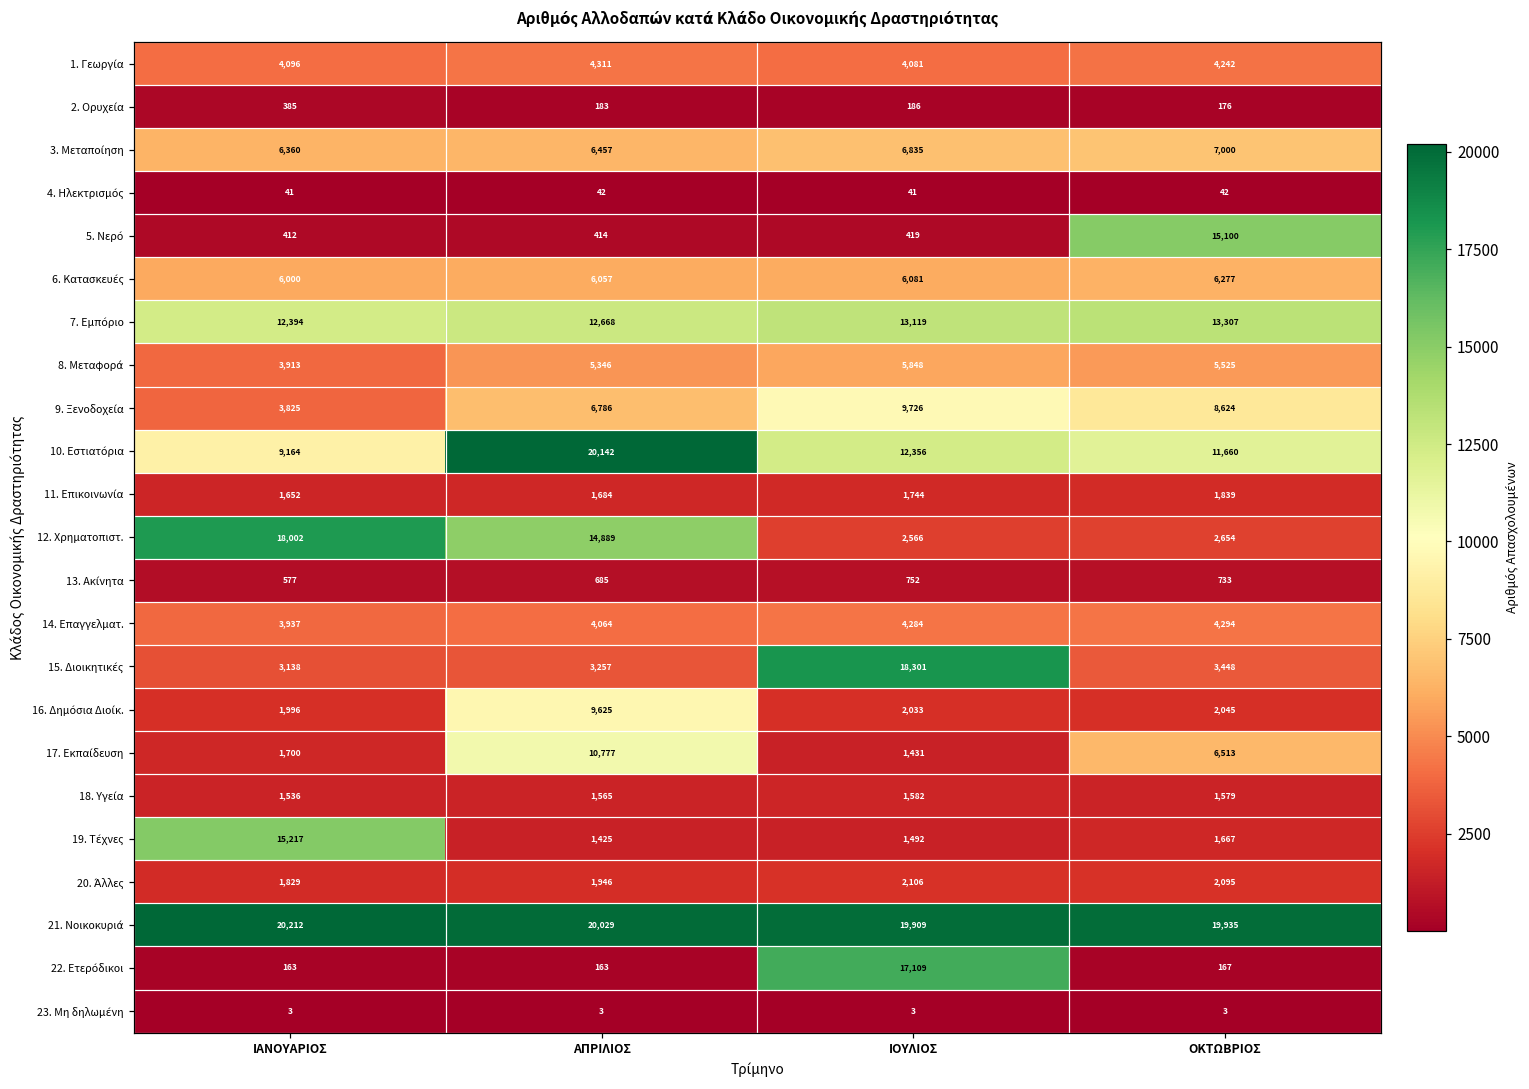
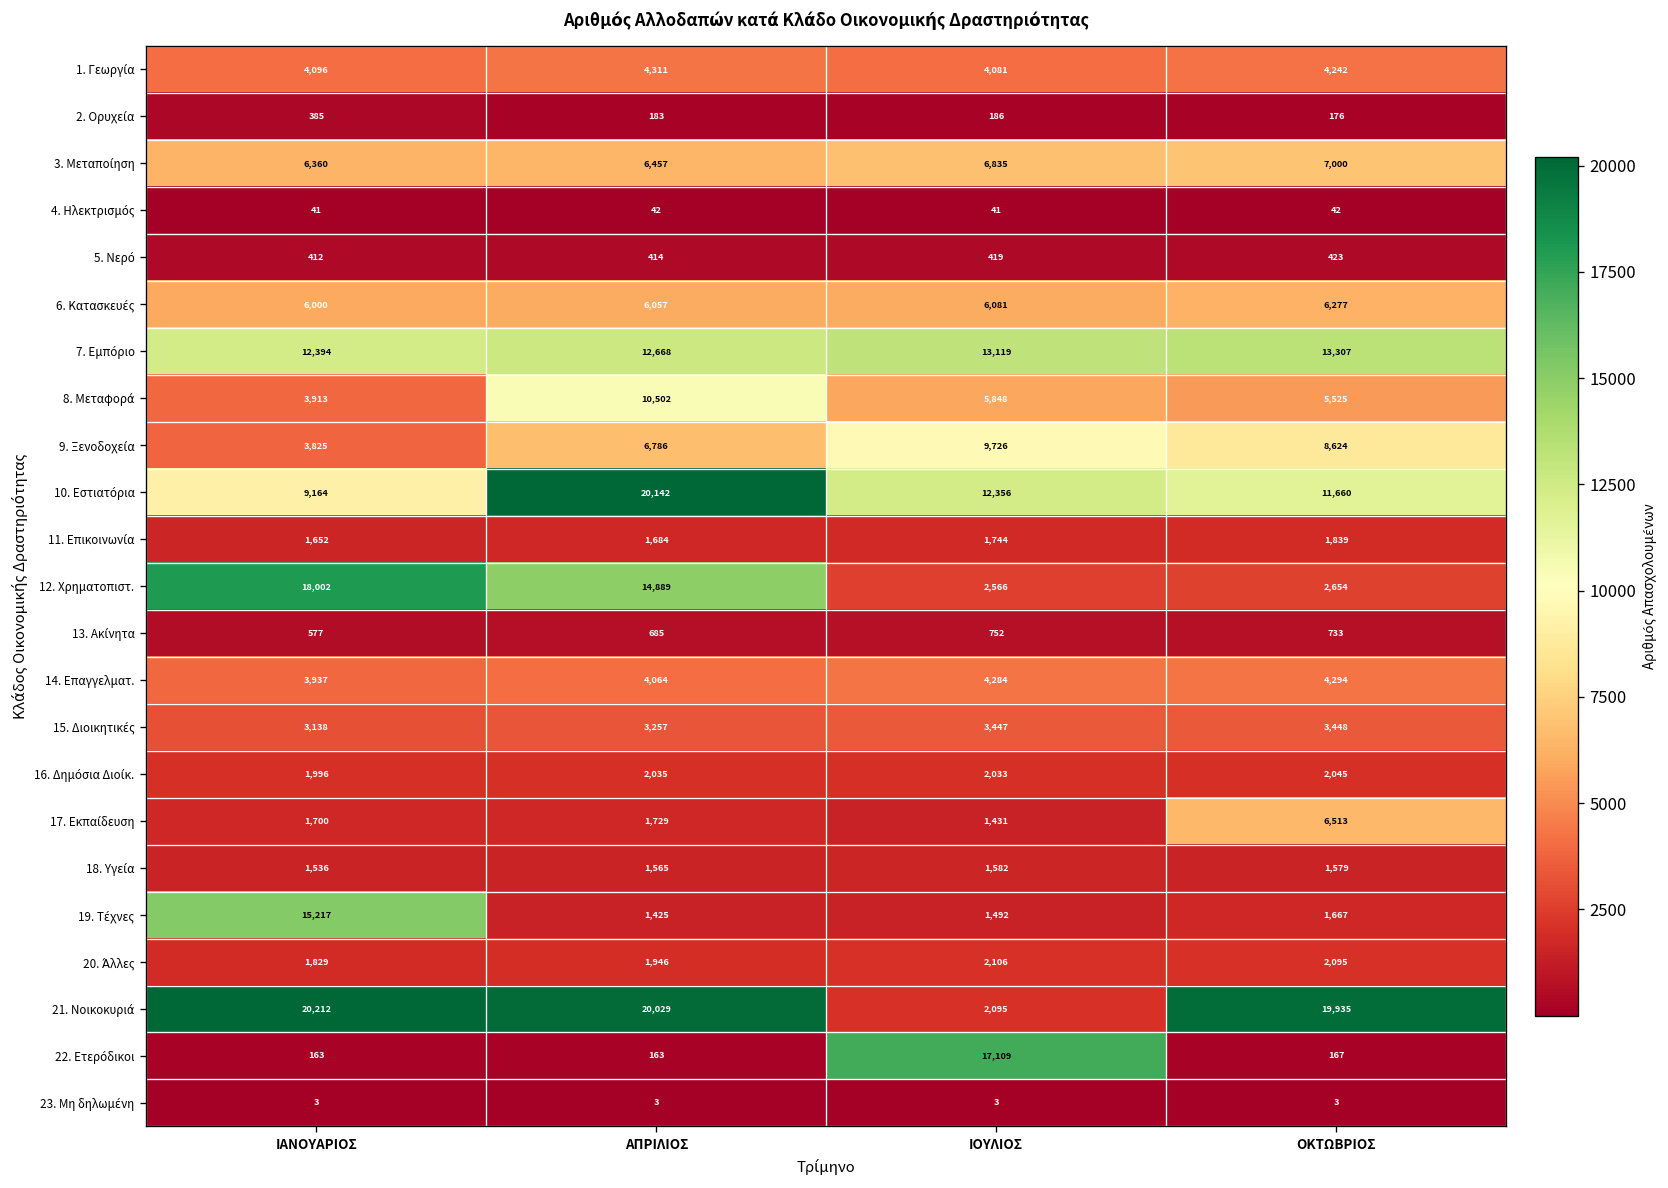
5. Νερό, ΟΚΤΩΒΡΙΟΣ: 15,100 -> 423
8. Μεταφορά, ΑΠΡΙΛΙΟΣ: 5,346 -> 10,502
15. Διοικητικές, ΙΟΥΛΙΟΣ: 18,301 -> 3,447
16. Δημόσια Διοίκ., ΑΠΡΙΛΙΟΣ: 9,625 -> 2,035
17. Εκπαίδευση, ΑΠΡΙΛΙΟΣ: 10,777 -> 1,729
21. Νοικοκυριά, ΙΟΥΛΙΟΣ: 19,909 -> 2,095
